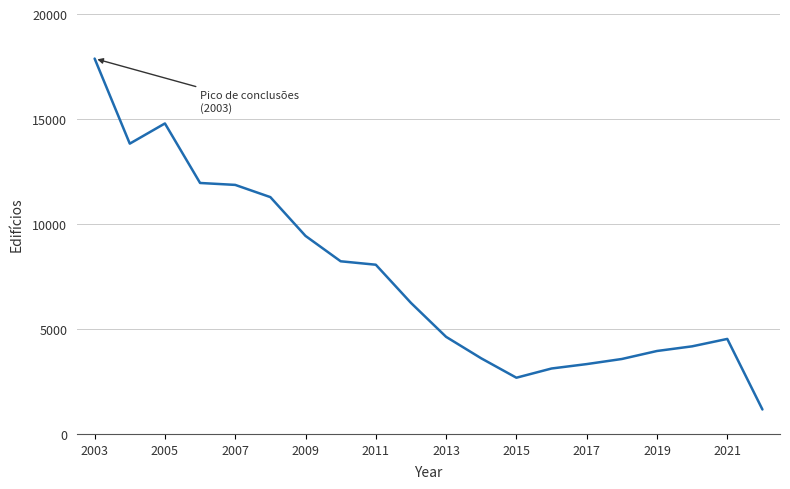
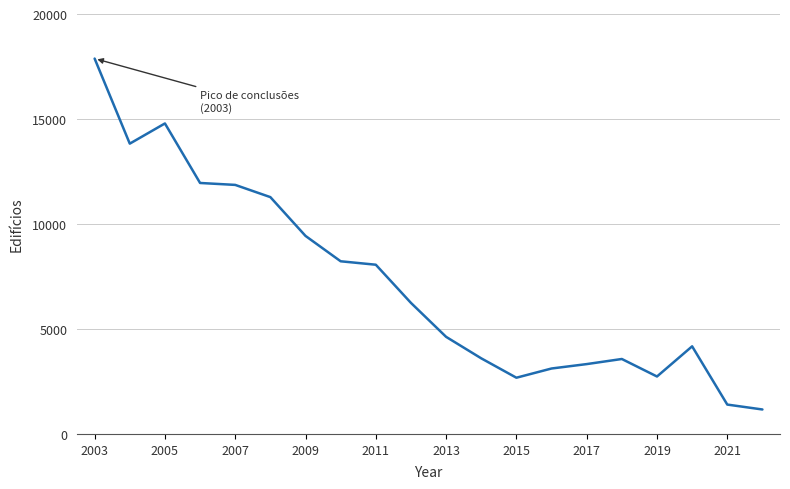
2019: 4000 -> 2700
2021: 4500 -> 1400
